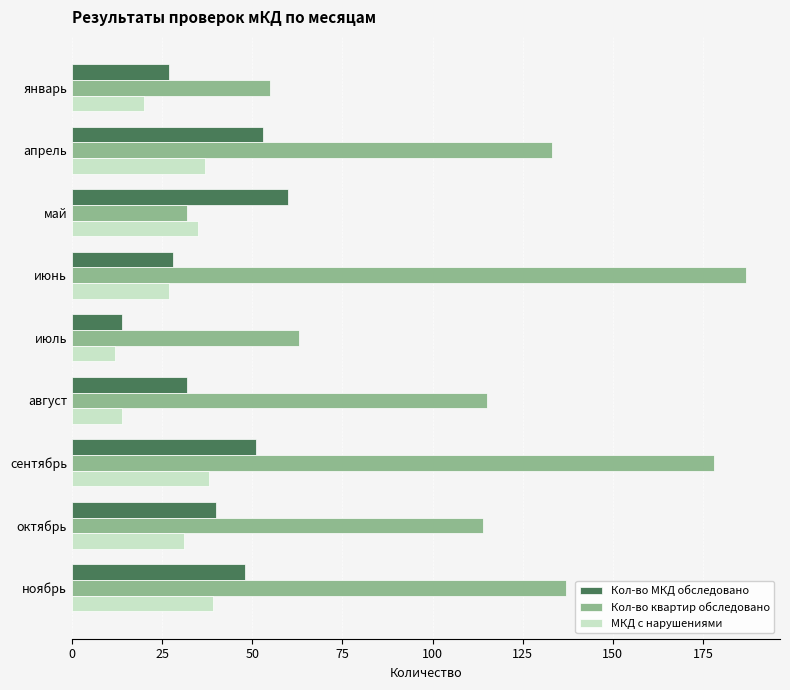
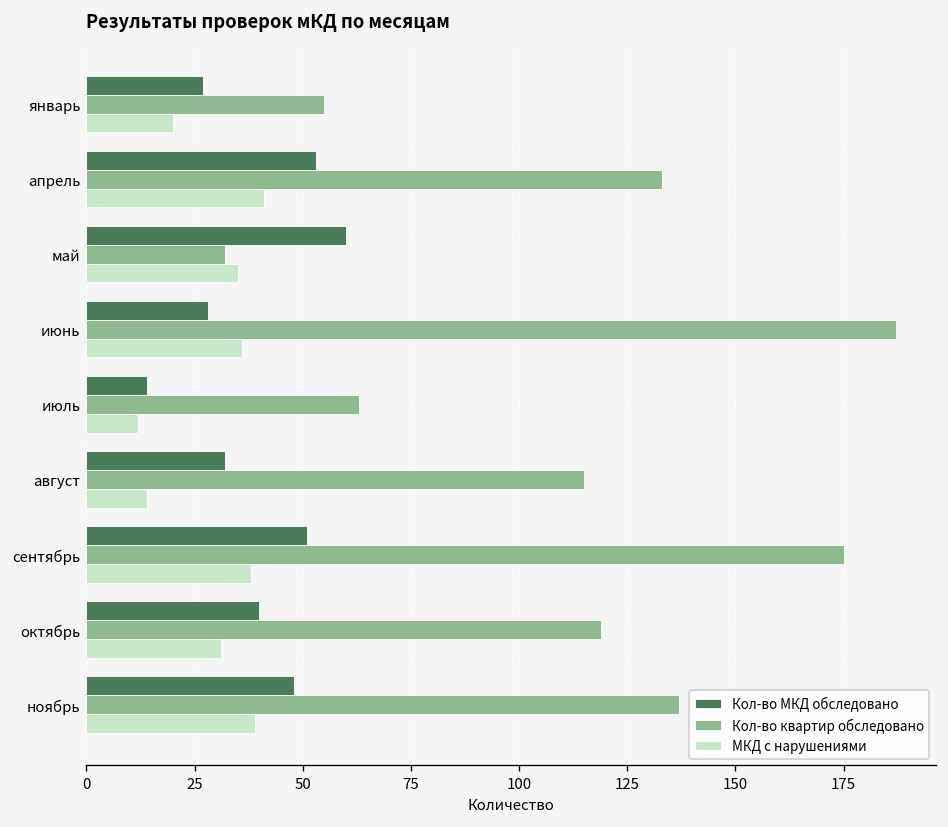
МКД с нарушениями, апрель: 37 -> 41
МКД с нарушениями, июнь: 27 -> 36
Кол-во квартир обследовано, сентябрь: 178 -> 175
Кол-во квартир обследовано, октябрь: 114 -> 119
